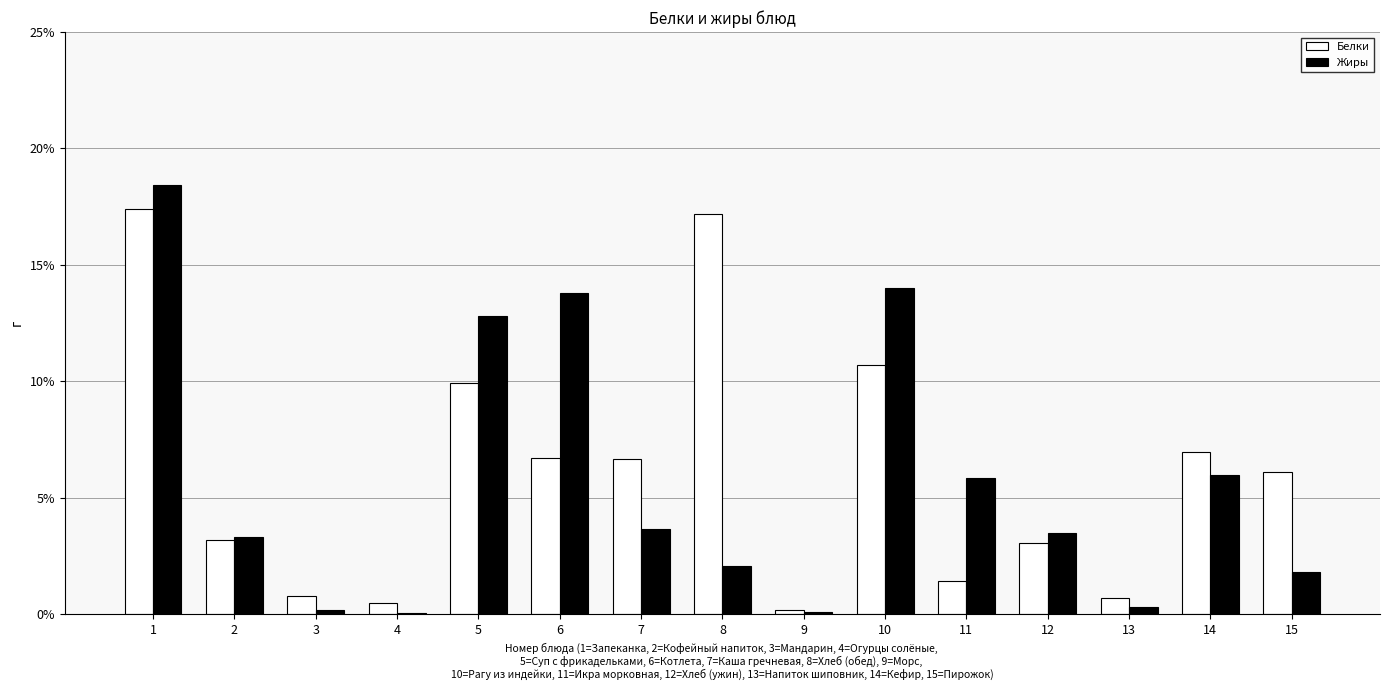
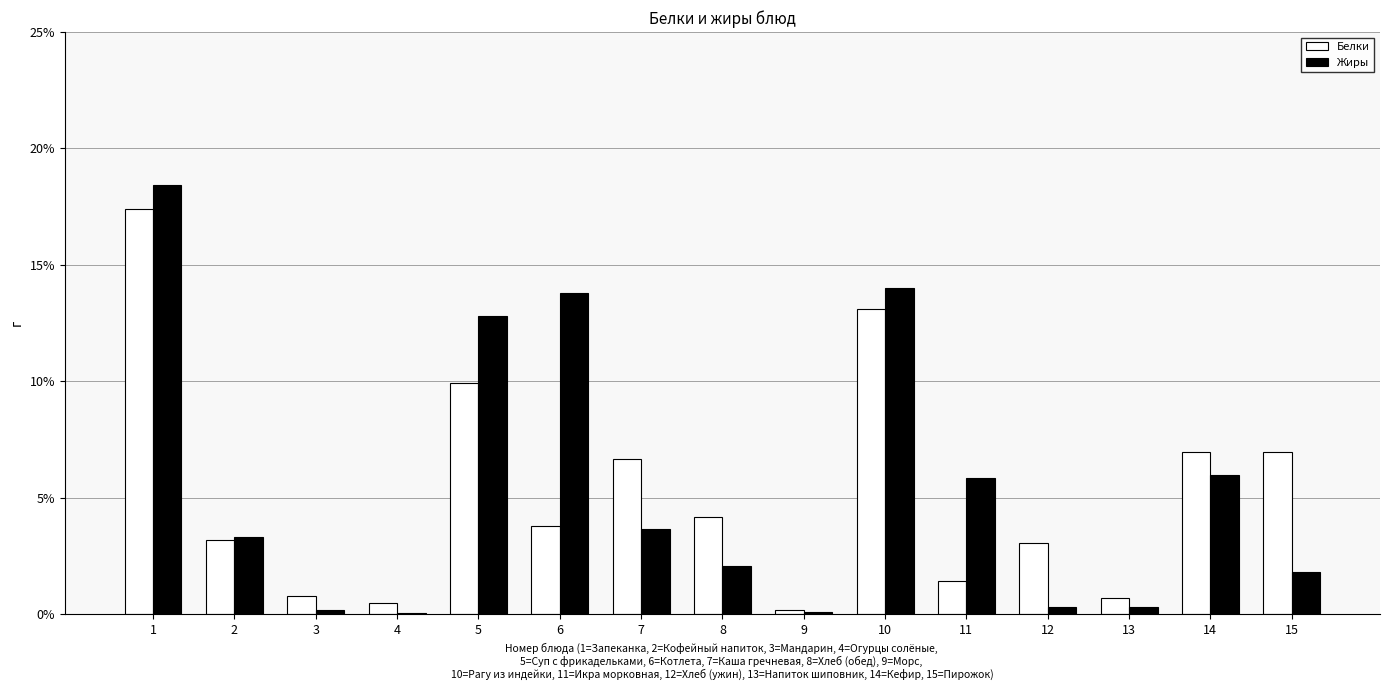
Белки, 6: 6.7% -> 3.8%
Белки, 8: 17.2% -> 4.2%
Белки, 10: 10.7% -> 13.1%
Жиры, 12: 3.5% -> 0.3%
Белки, 15: 6.1% -> 7.0%
